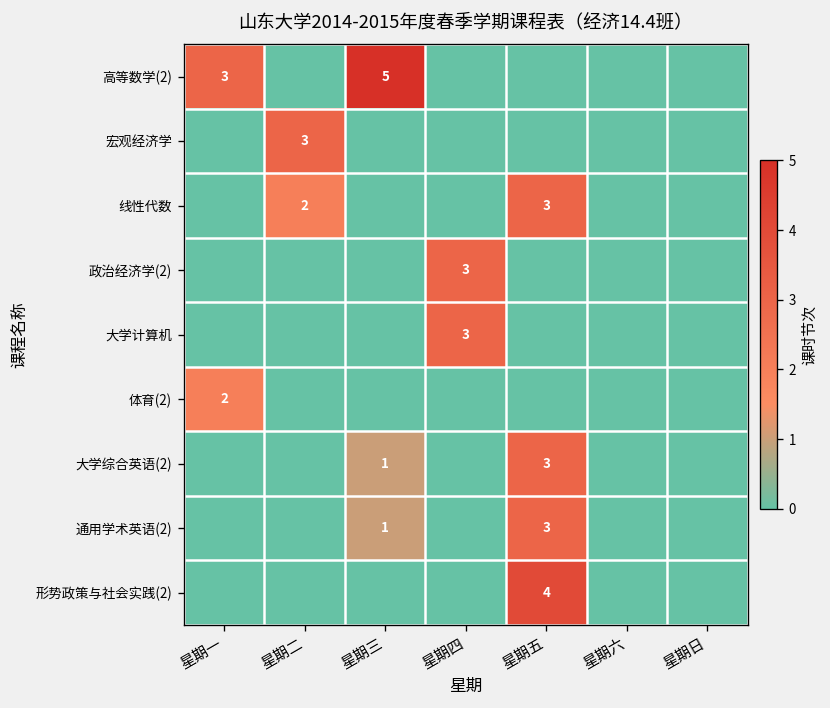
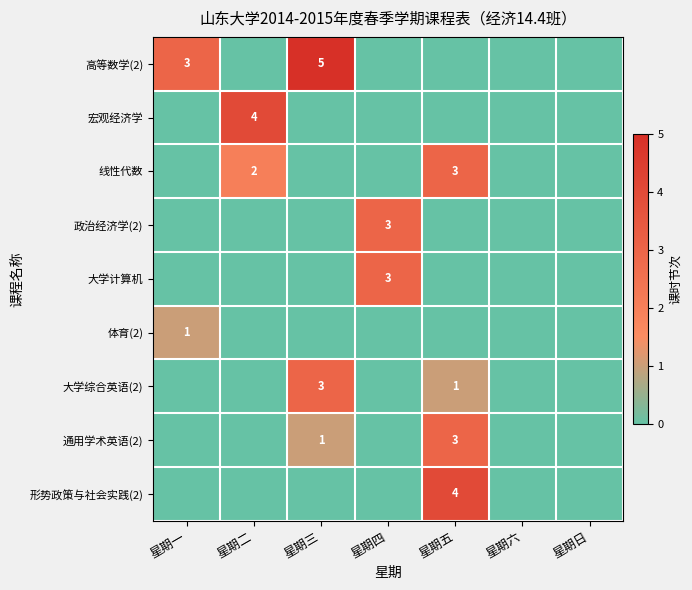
宏观经济学, 星期二: 3 -> 4
体育(2), 星期一: 2 -> 1
大学综合英语(2), 星期三: 1 -> 3
大学综合英语(2), 星期五: 3 -> 1
